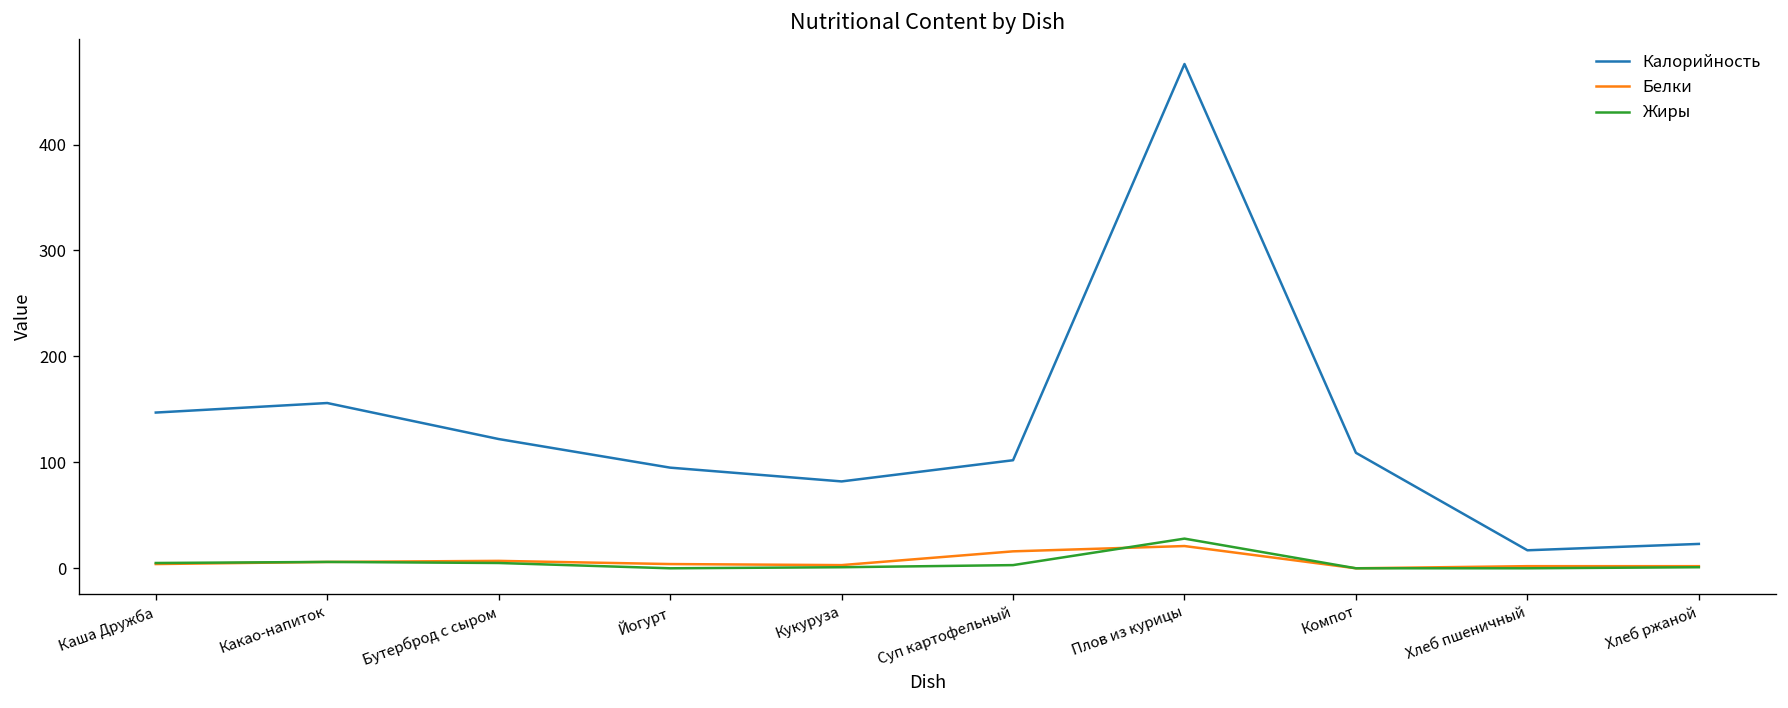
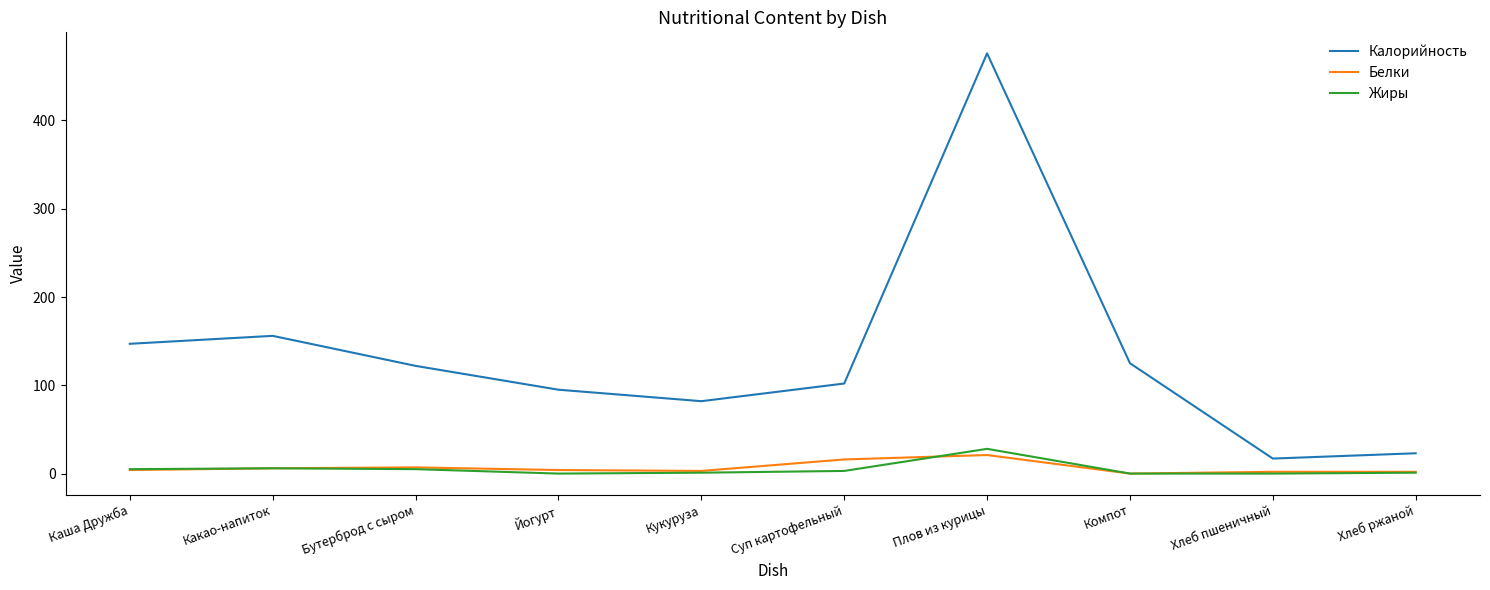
Калорийность, Компот: 110 -> 130
